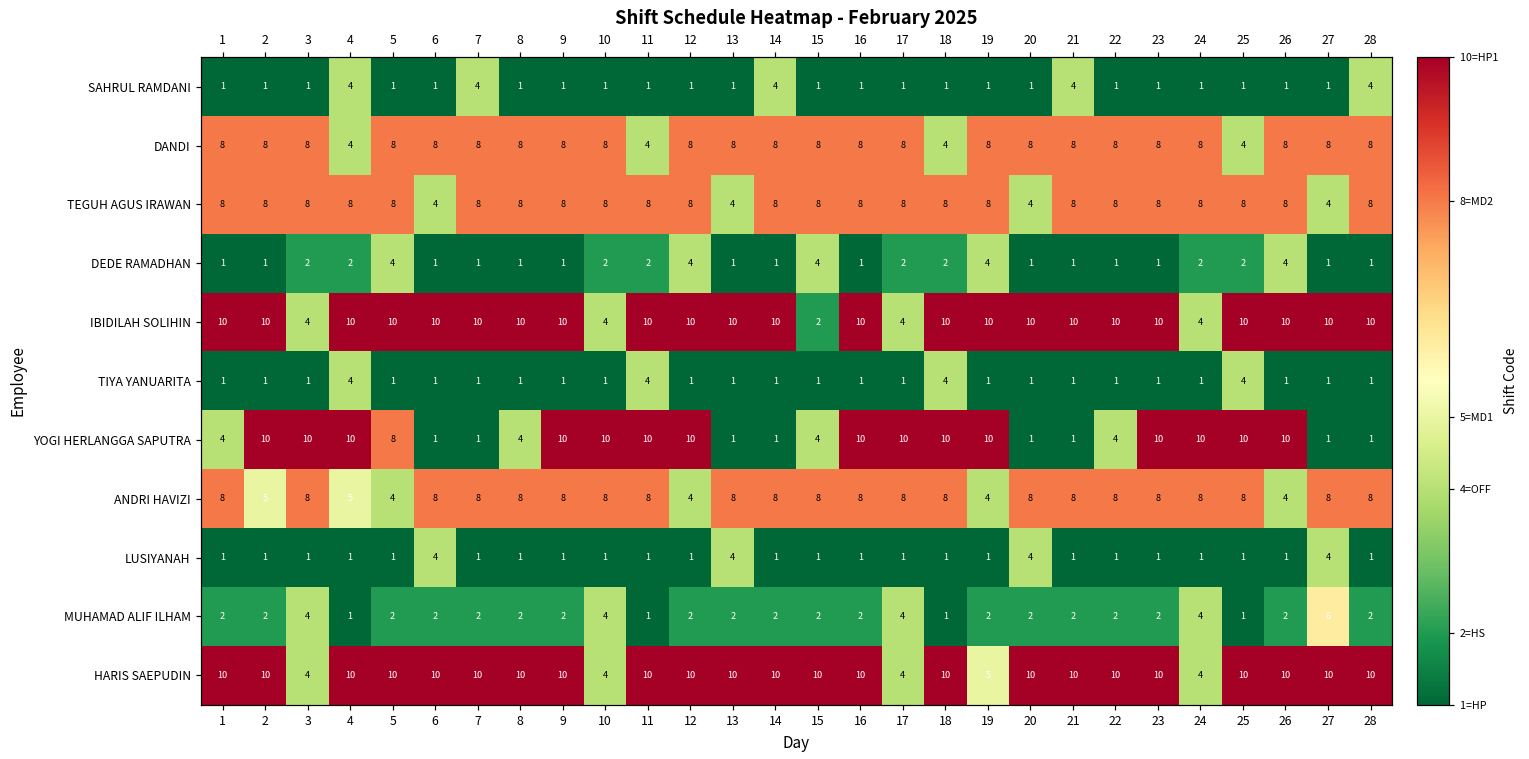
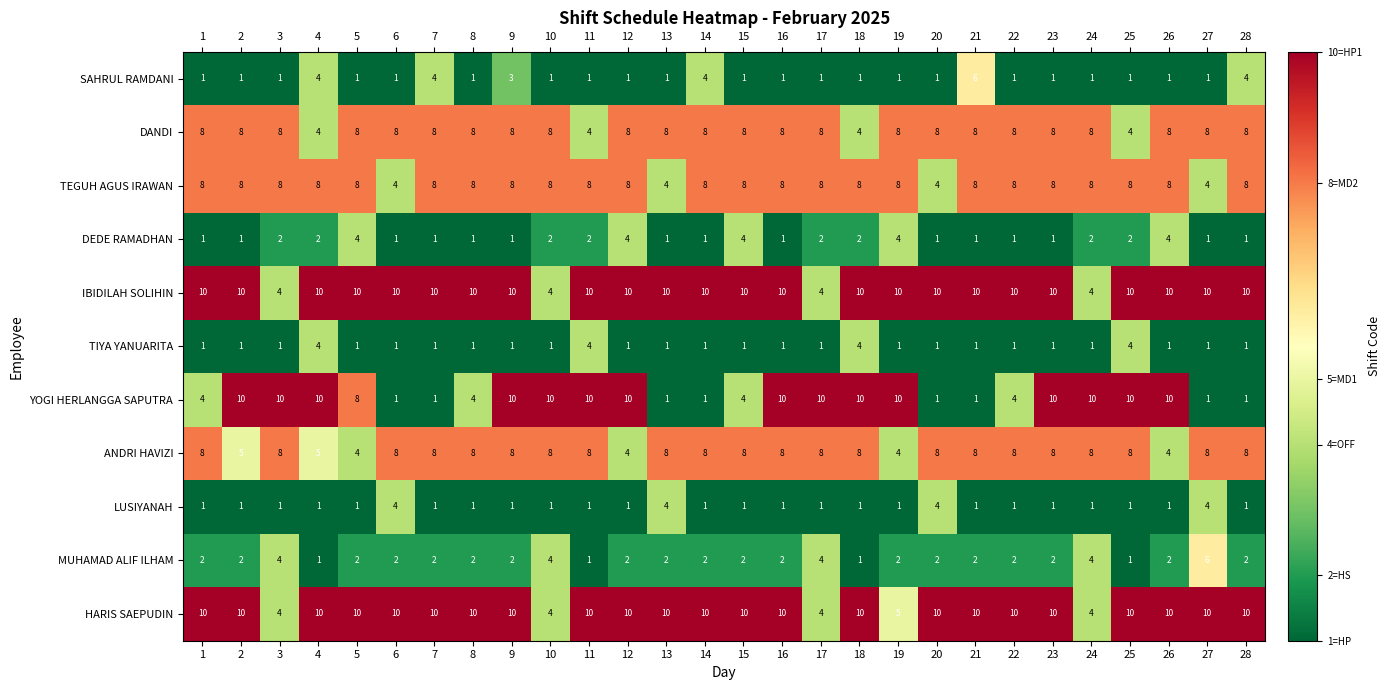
SAHRUL RAMDANI, 9: 1 -> 3
SAHRUL RAMDANI, 21: 4 -> 6
IBIDILAH SOLIHIN, 15: 2 -> 10
